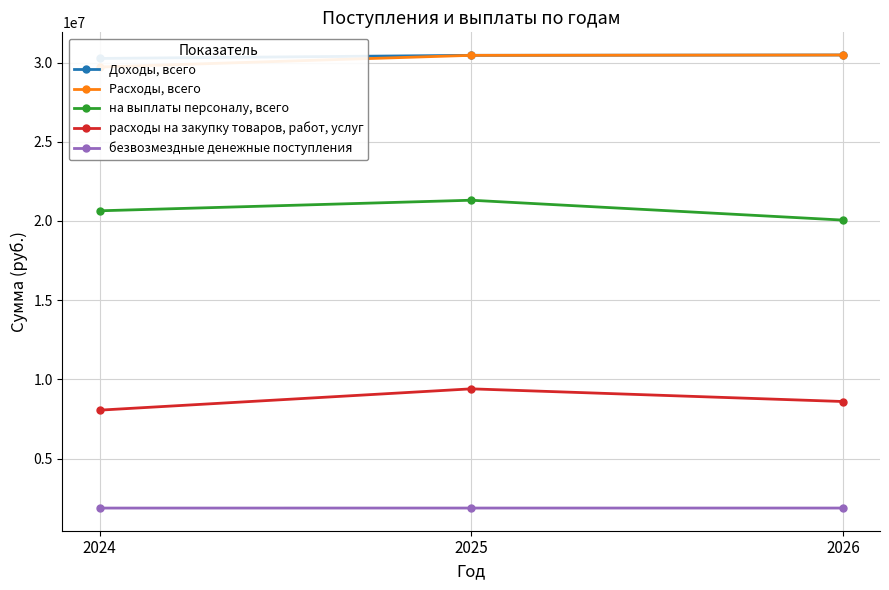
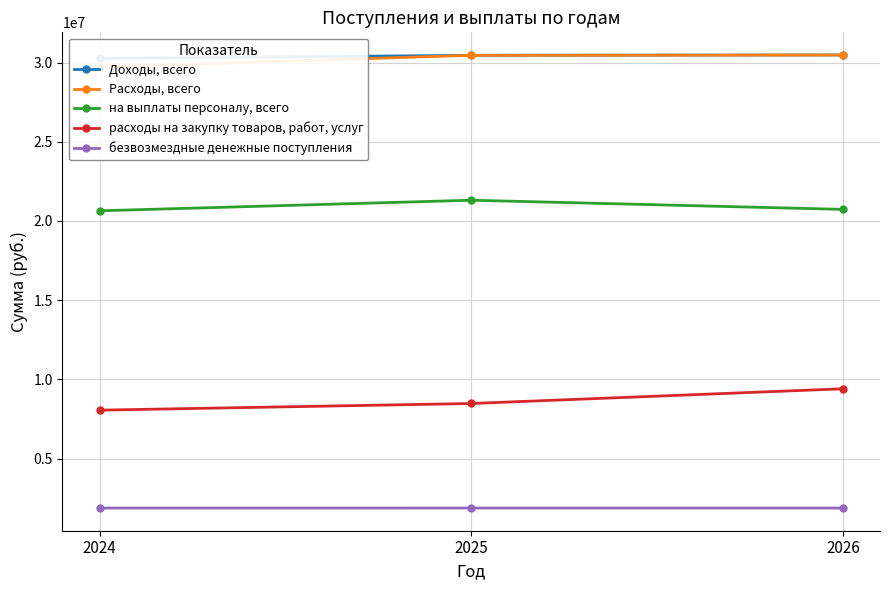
расходы на закупку товаров, работ, услуг, 2025: 9400000 -> 8500000
на выплаты персоналу, всего, 2026: 20100000 -> 20700000
расходы на закупку товаров, работ, услуг, 2026: 8600000 -> 9400000
